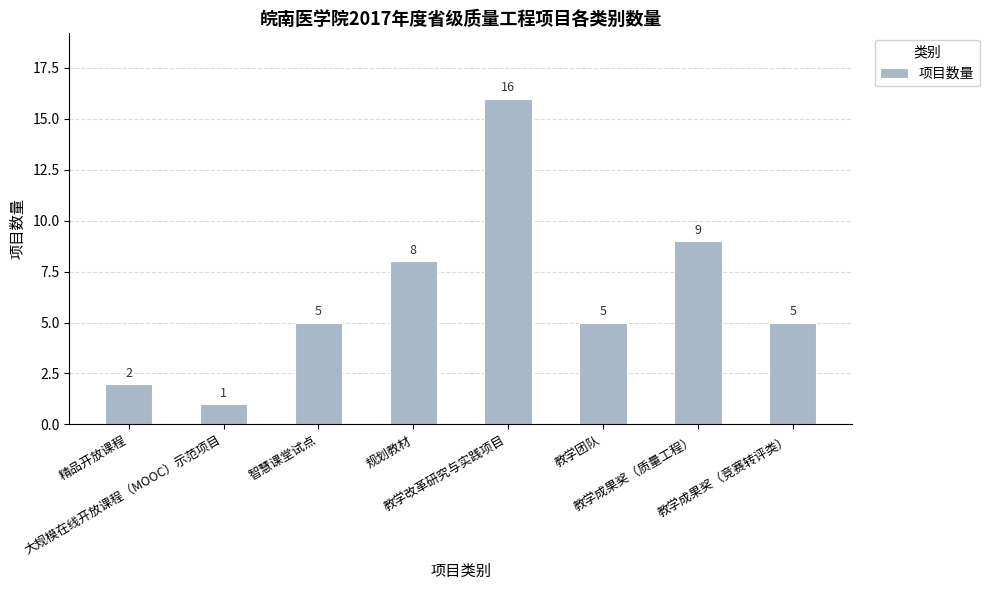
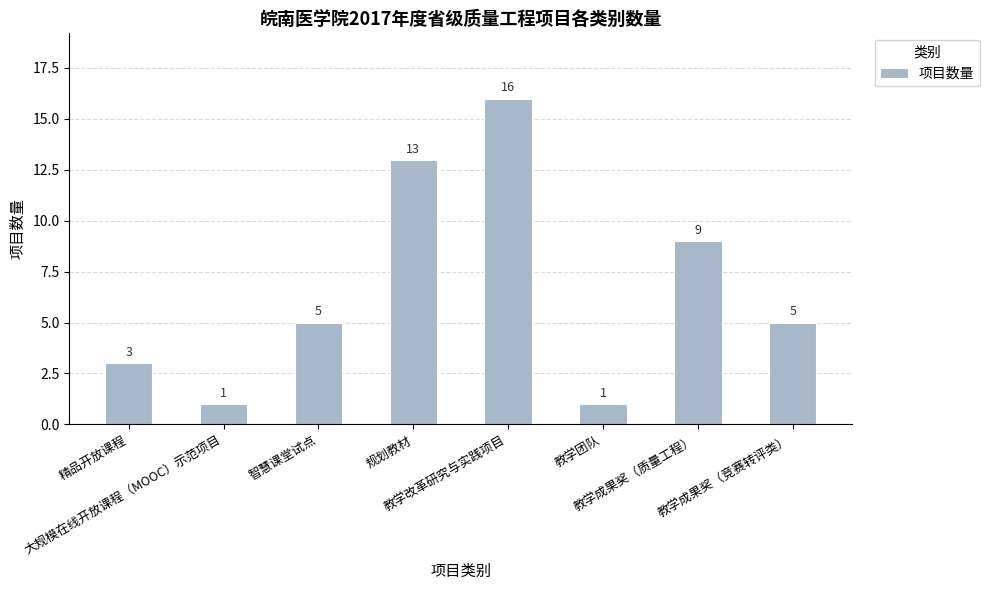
精品开放课程: 2 -> 3
规划教材: 8 -> 13
教学团队: 5 -> 1
